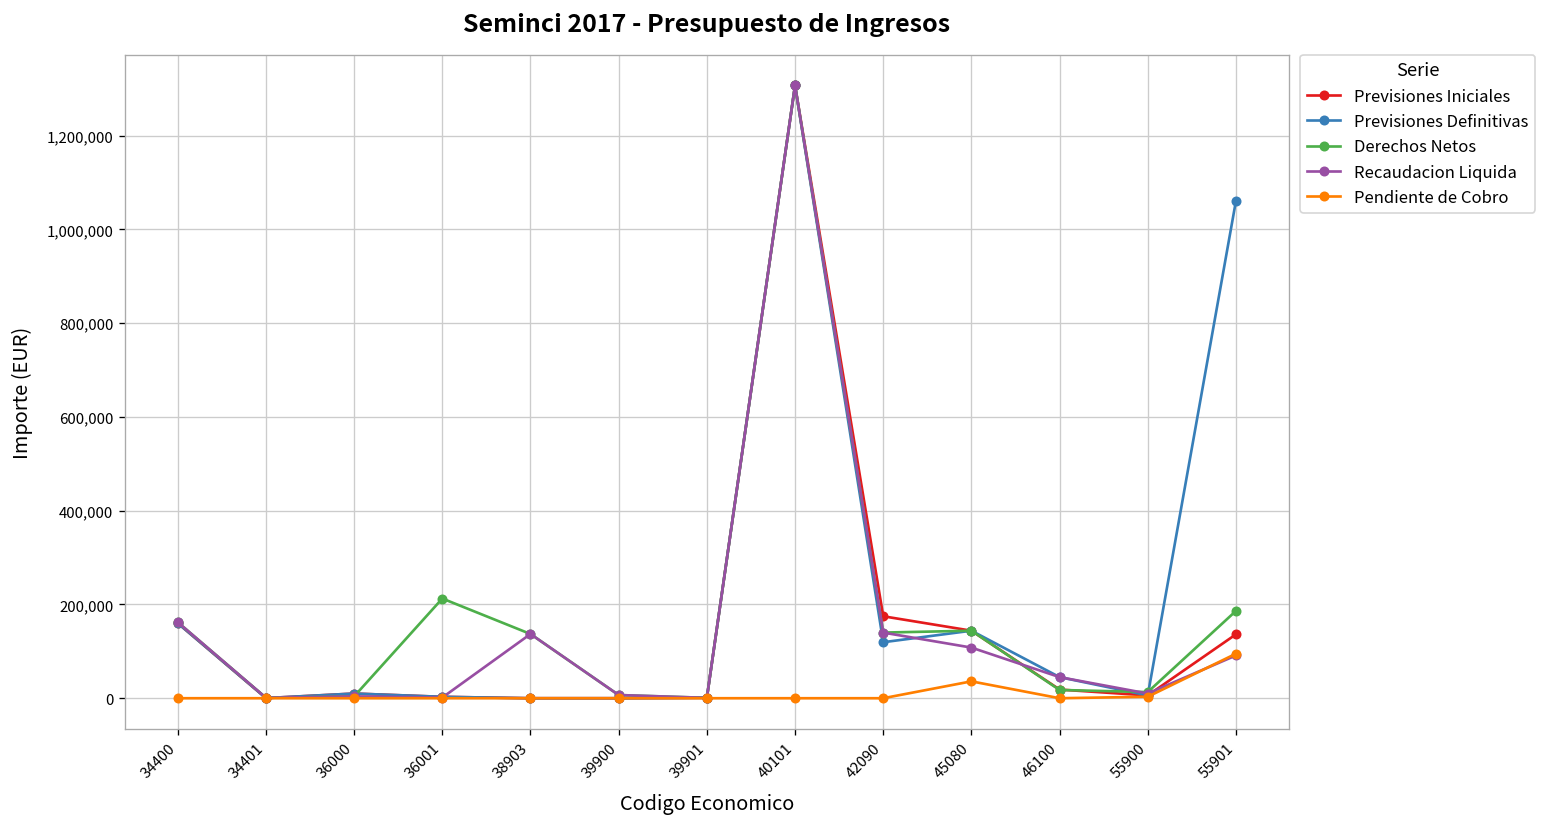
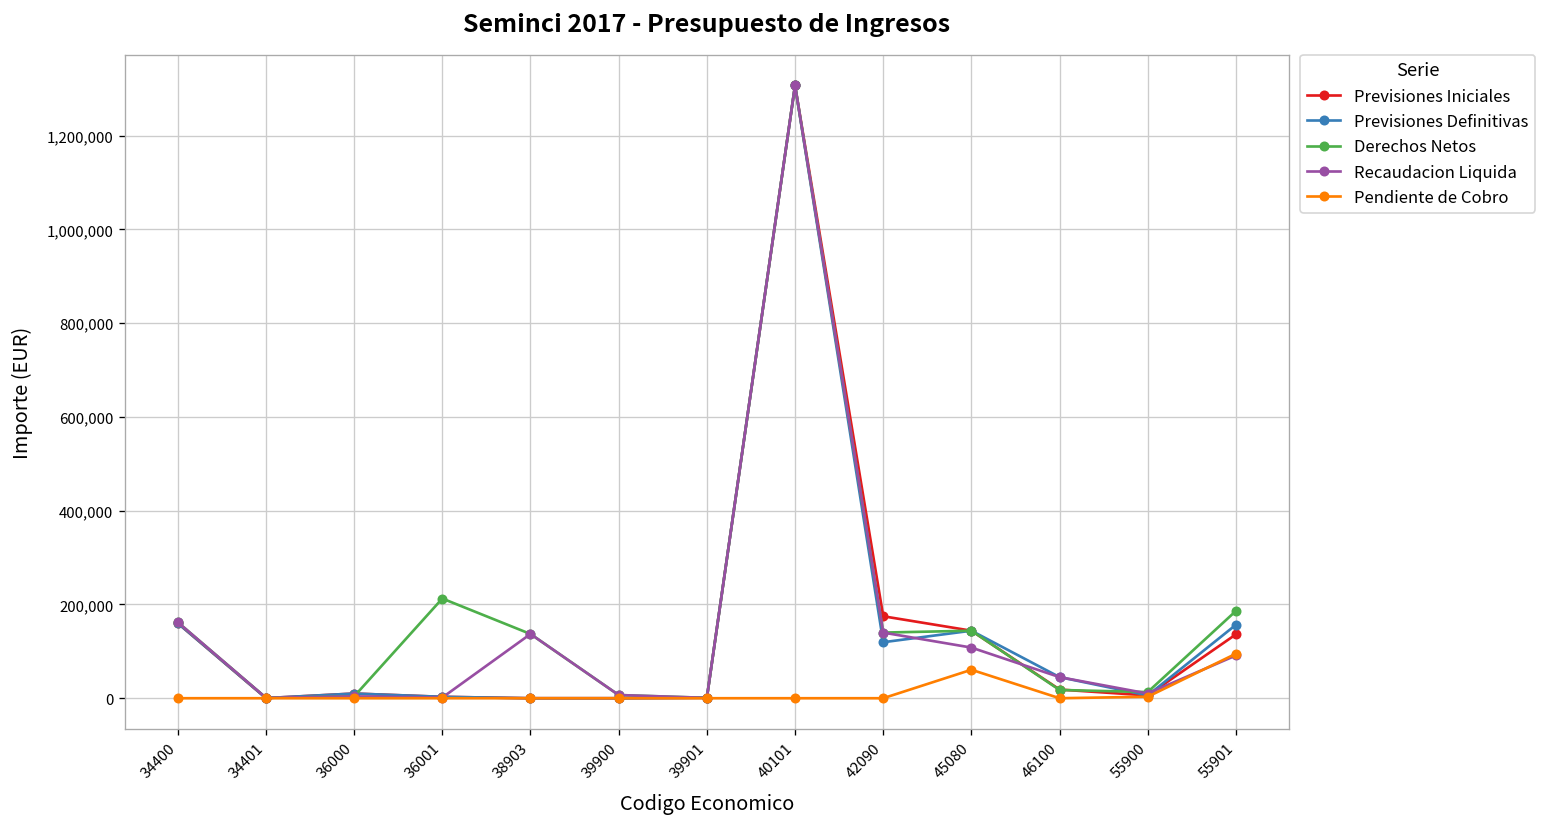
Pendiente de Cobro, 45080: 40,000 -> 60,000
Previsiones Definitivas, 55901: 1,060,000 -> 160,000
